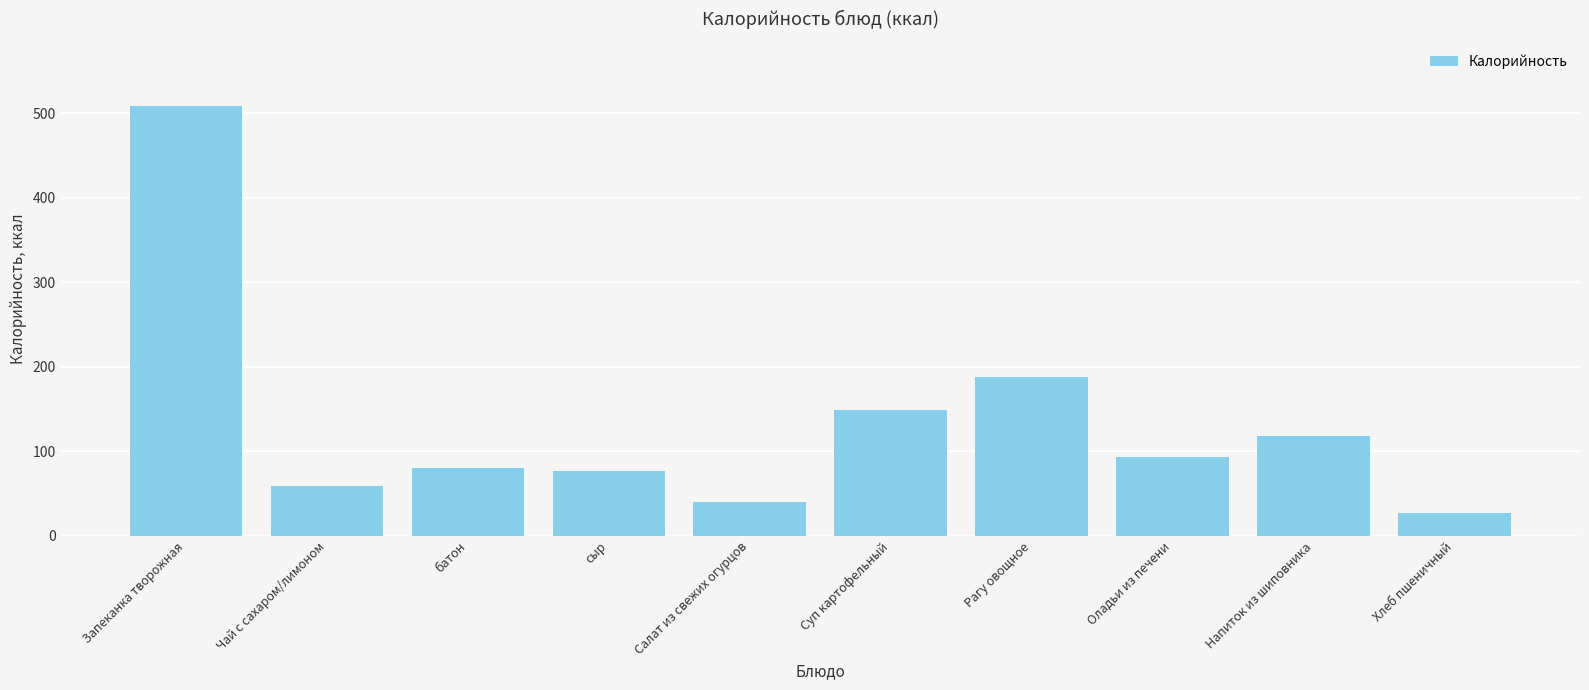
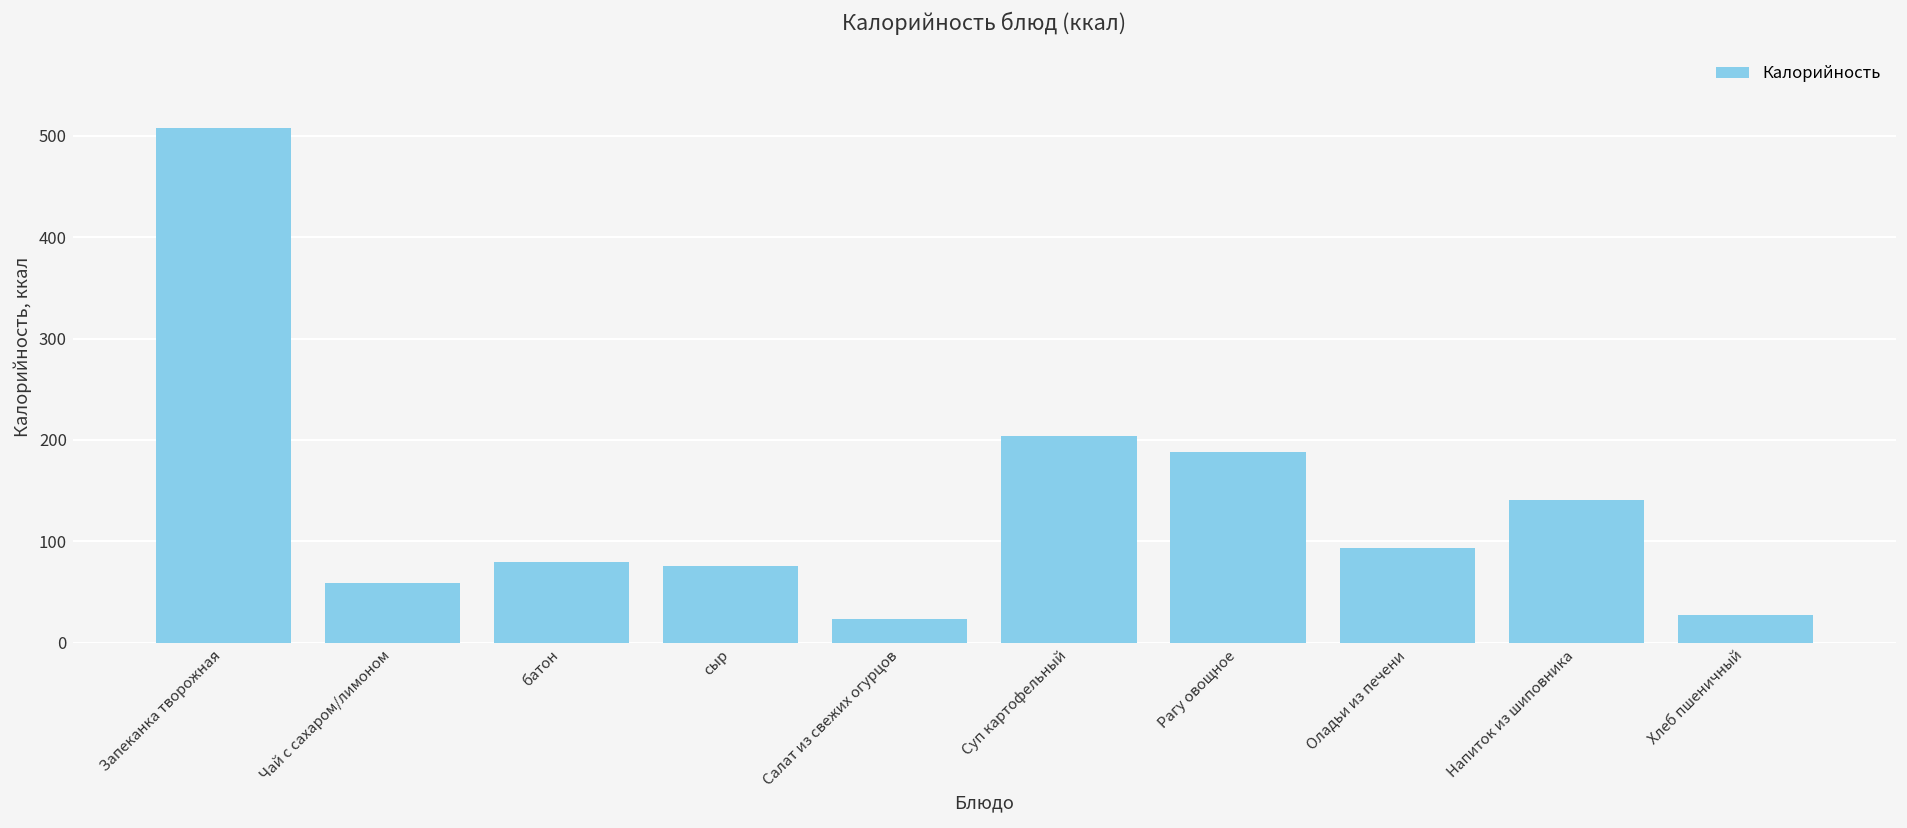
Салат из свежих огурцов: 40 -> 20
Суп картофельный: 150 -> 200
Напиток из шиповника: 120 -> 140
